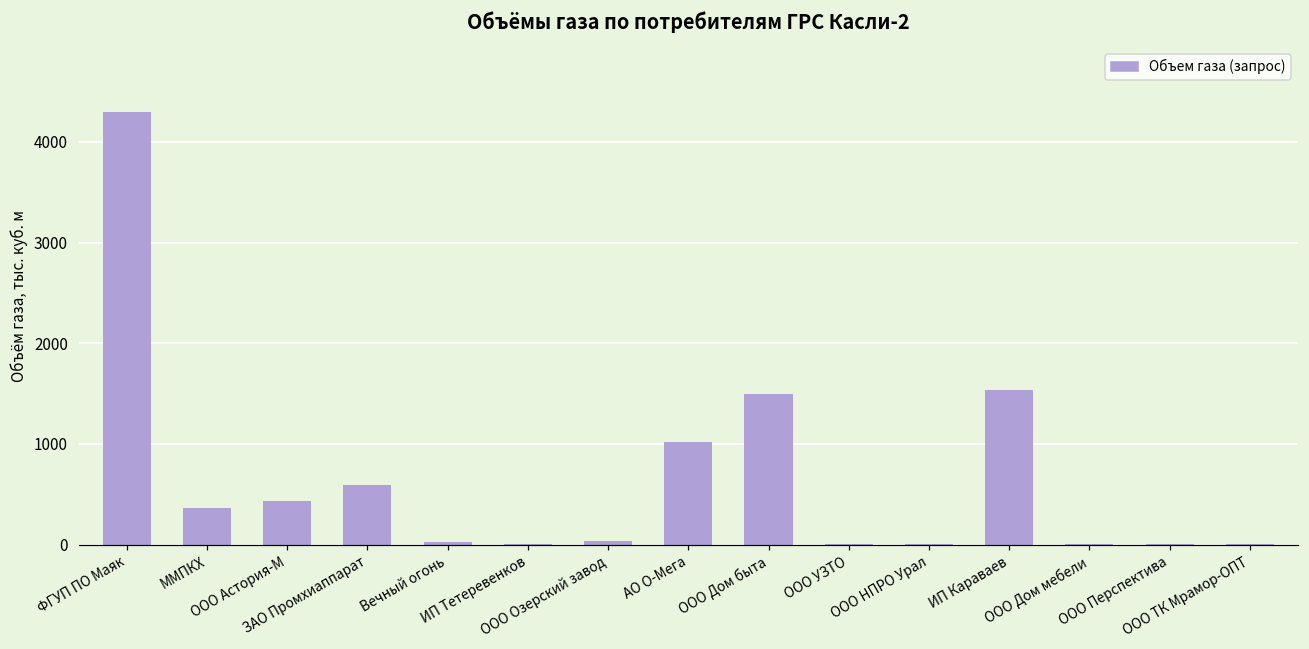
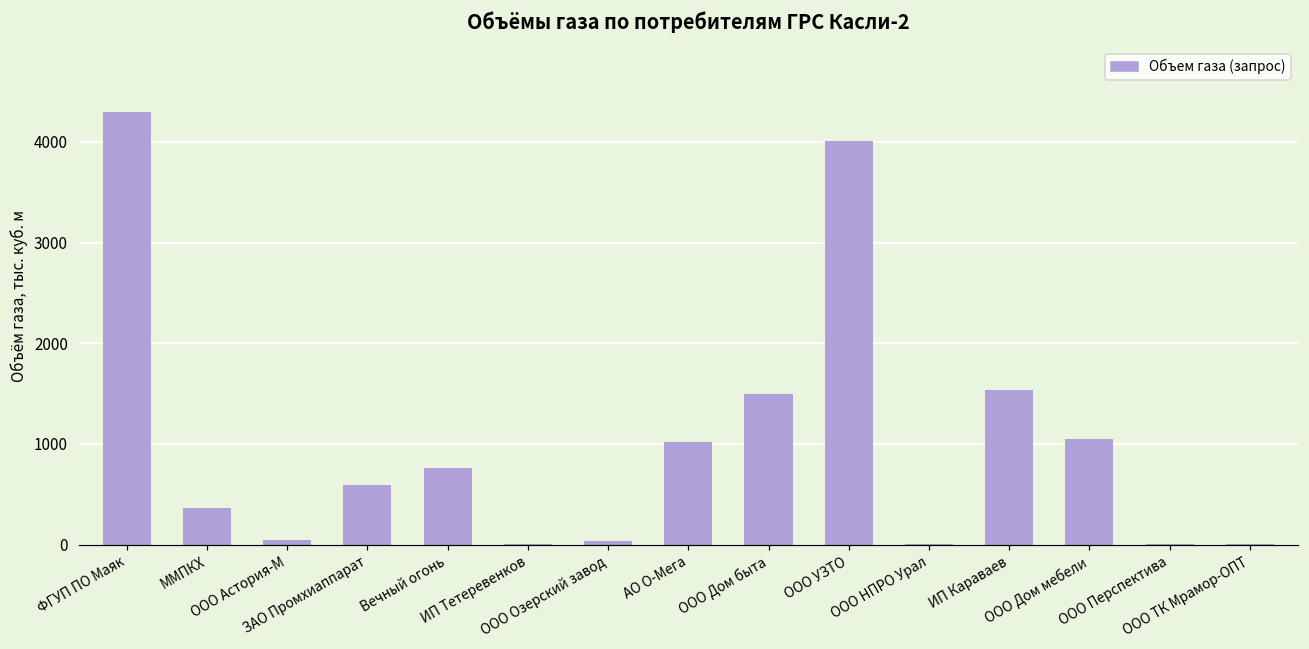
ООО Астория-М: 400 -> 0
Вечный огонь: 0 -> 800
ООО УЗТО: 0 -> 4000
ООО Дом мебели: 0 -> 1100
